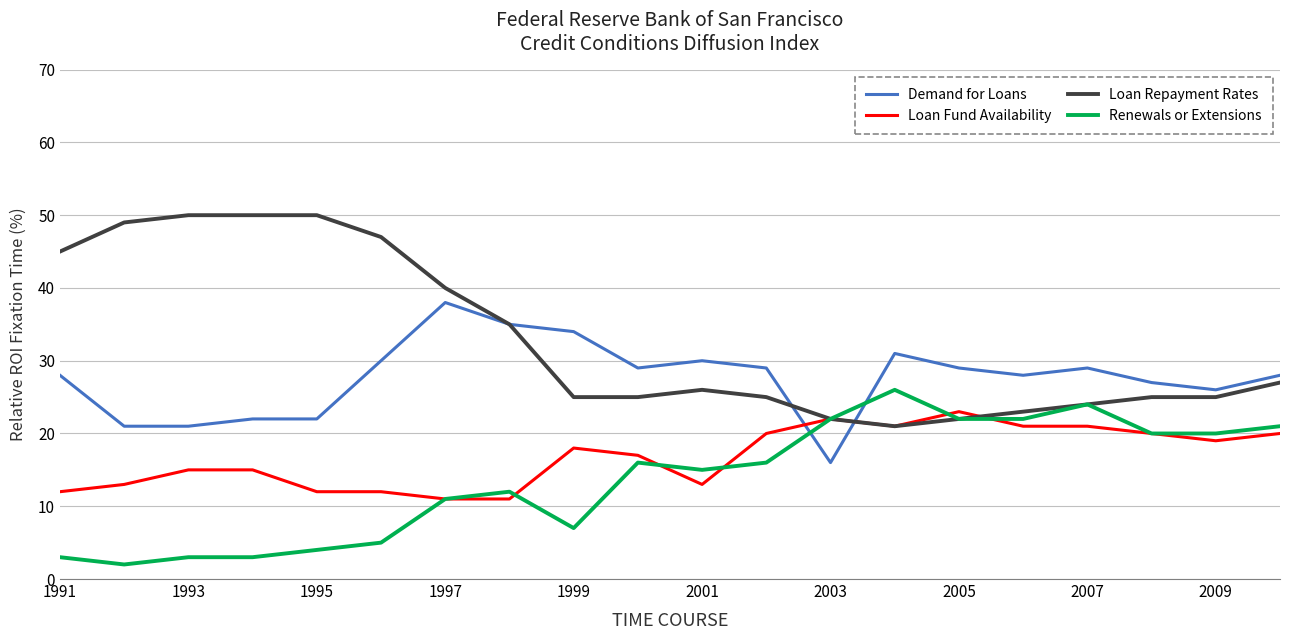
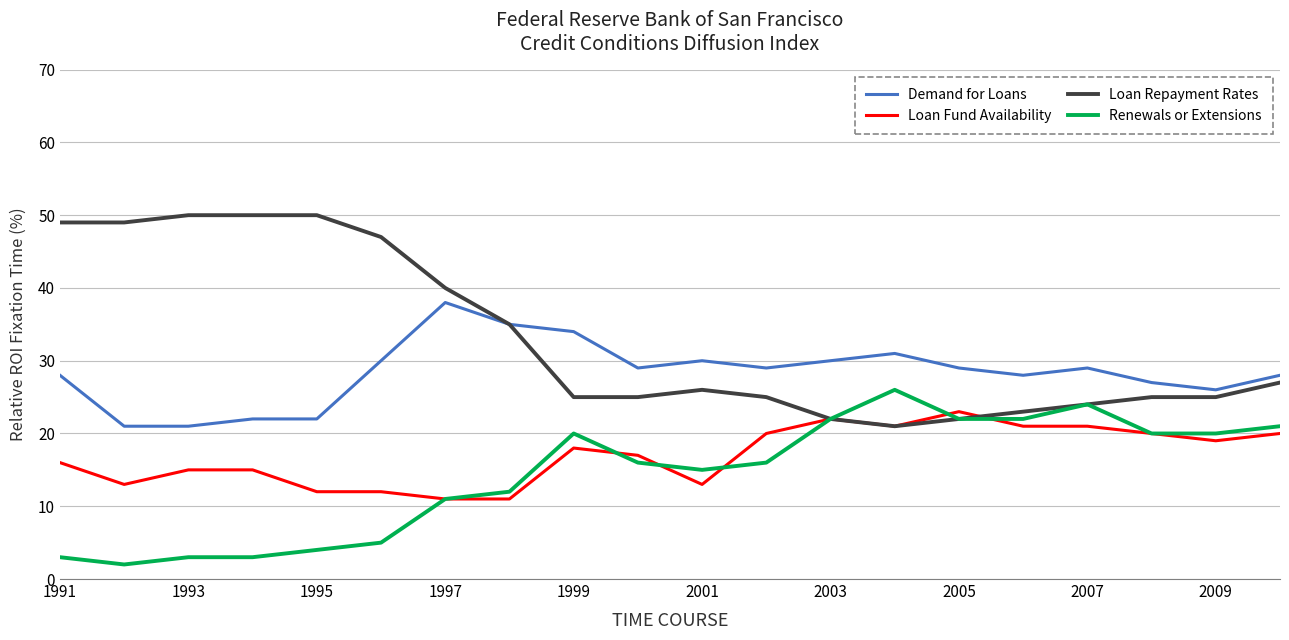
Loan Fund Availability, 1991: 12 -> 16
Loan Repayment Rates, 1991: 45 -> 49
Renewals or Extensions, 1999: 7 -> 20
Demand for Loans, 2003: 16 -> 30
